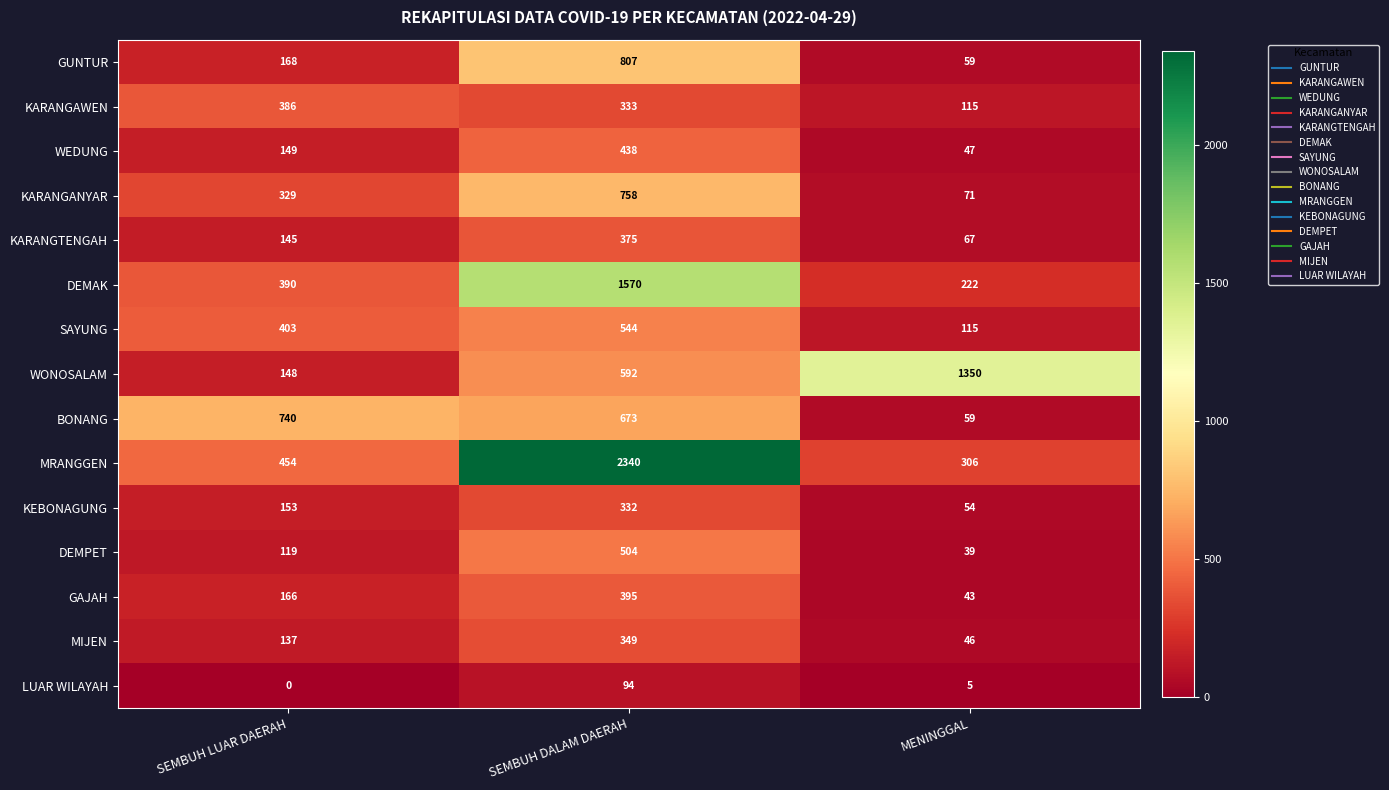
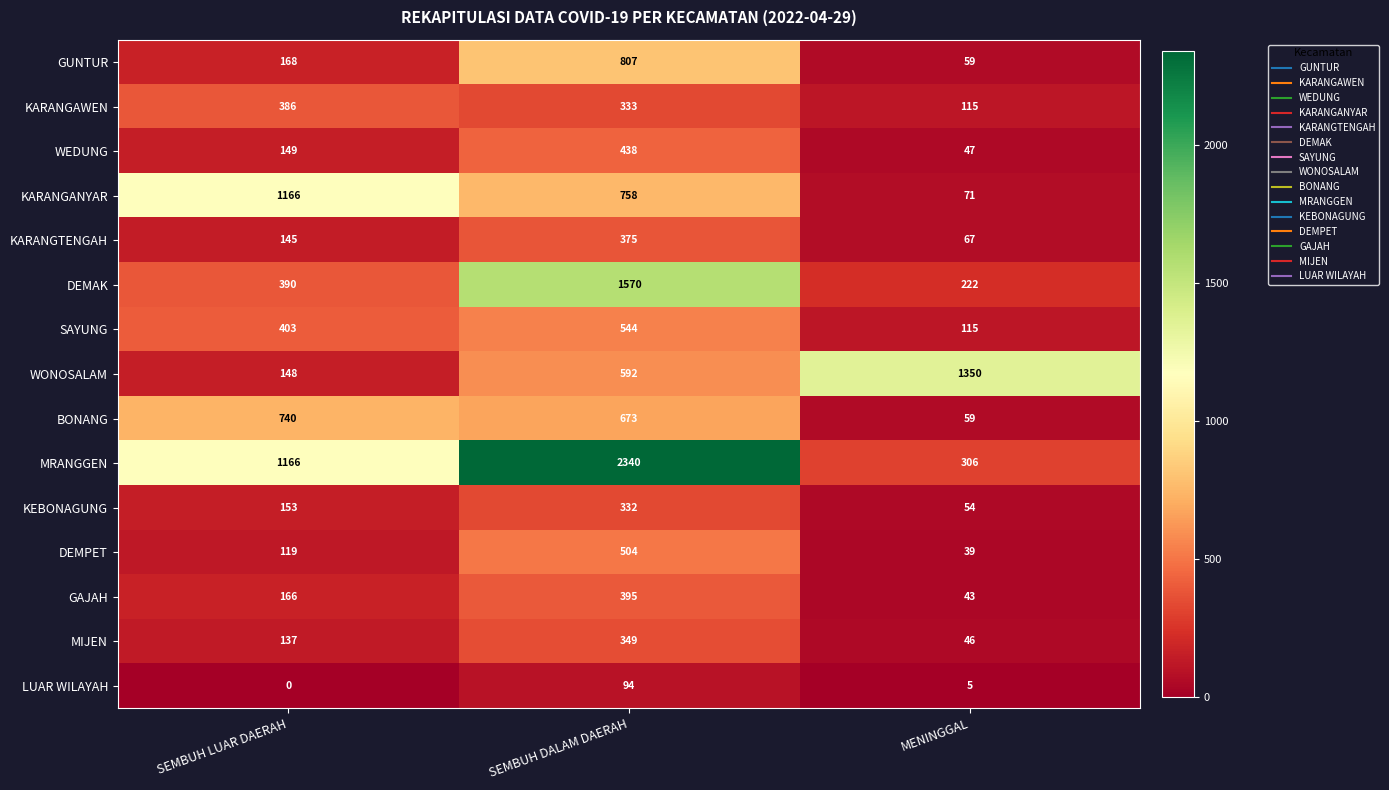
KARANGANYAR, SEMBUH LUAR DAERAH: 329 -> 1166
MRANGGEN, SEMBUH LUAR DAERAH: 454 -> 1166
